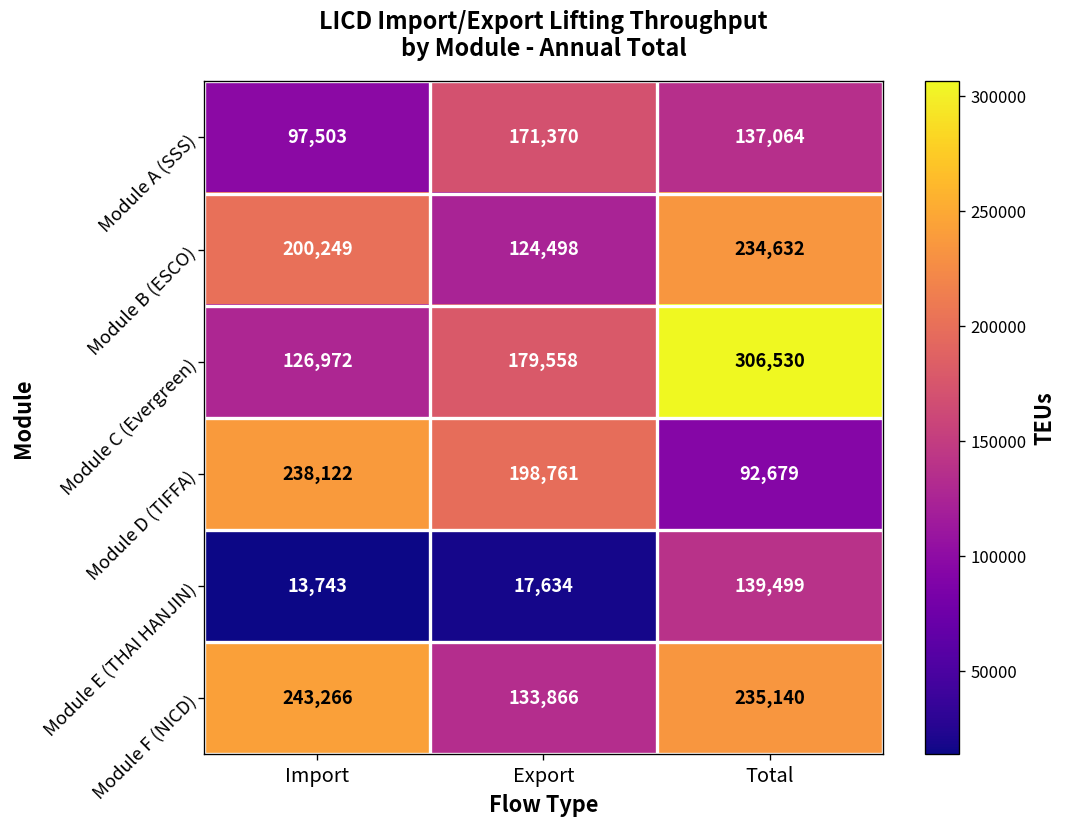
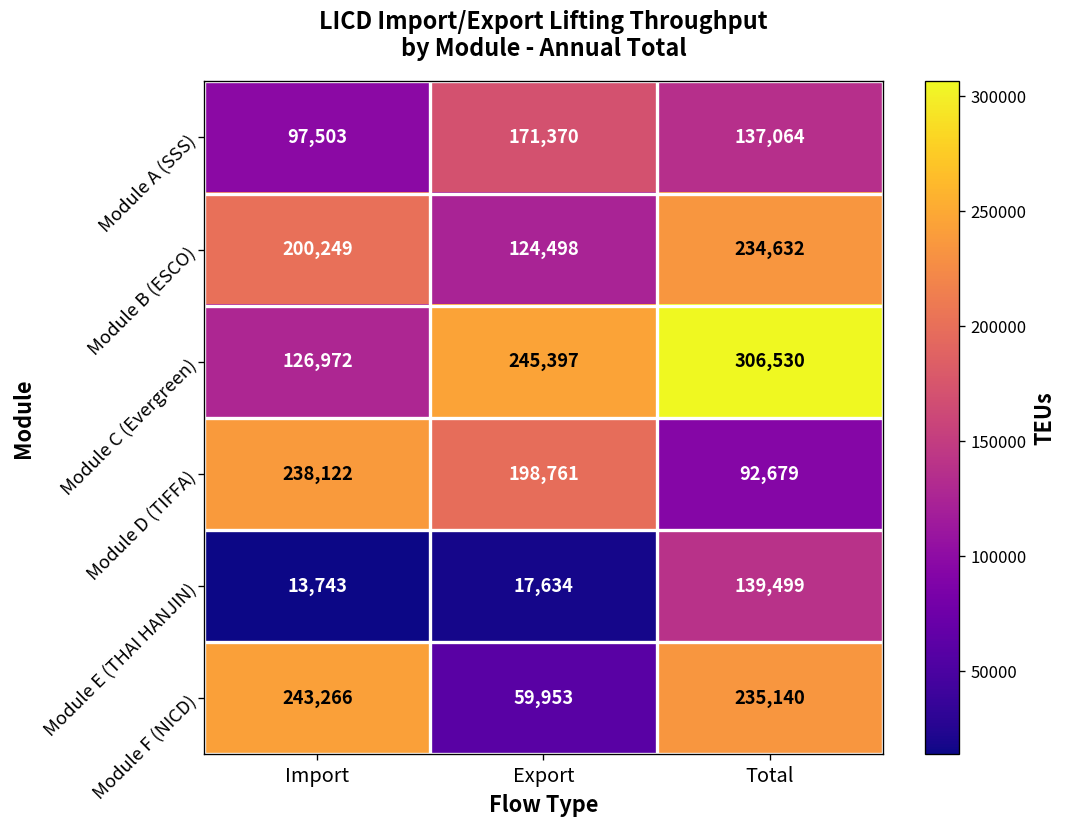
Module C (Evergreen), Export: 179,558 -> 245,397
Module F (NICD), Export: 133,866 -> 59,953
